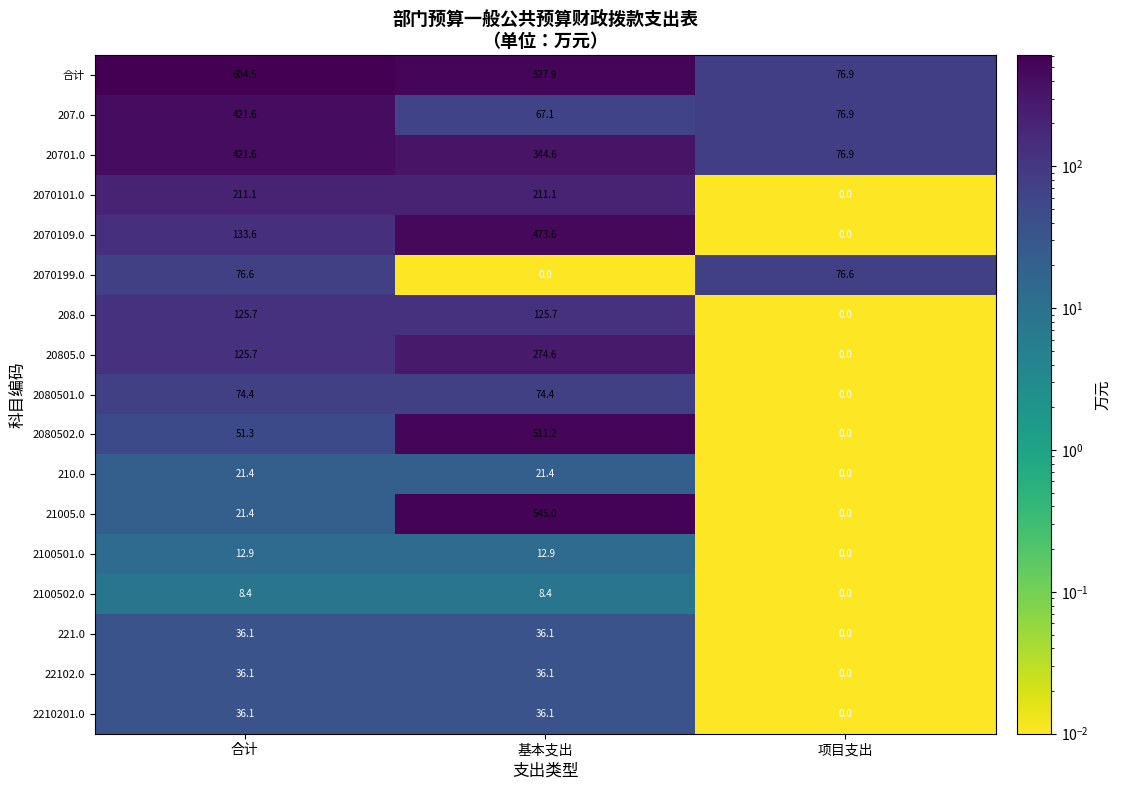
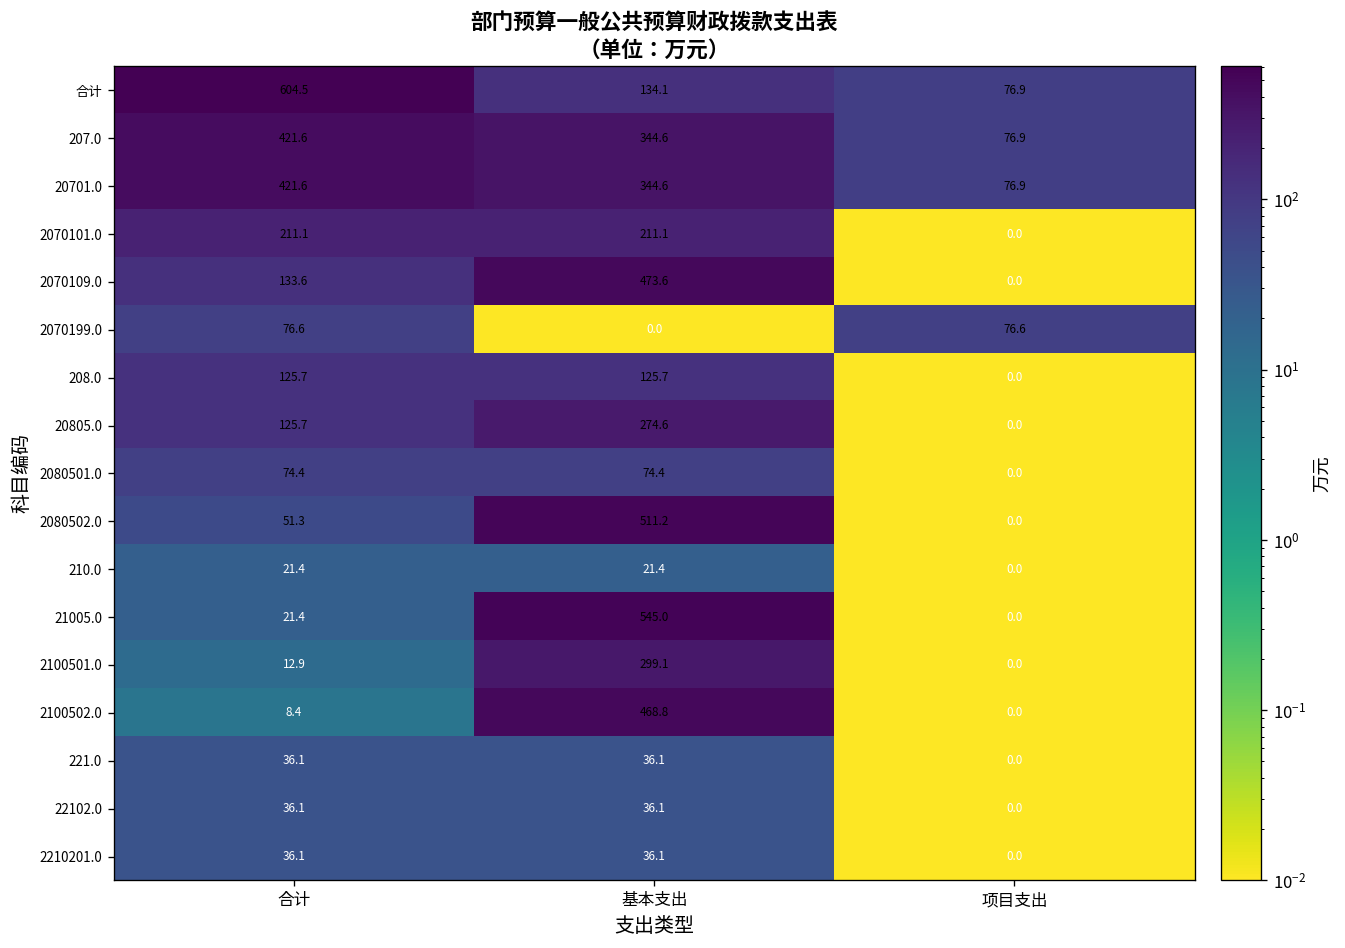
合计, 基本支出: 527.9 -> 134.1
207.0, 基本支出: 67.1 -> 344.6
2100501.0, 基本支出: 12.9 -> 299.1
2100502.0, 基本支出: 8.4 -> 468.8
